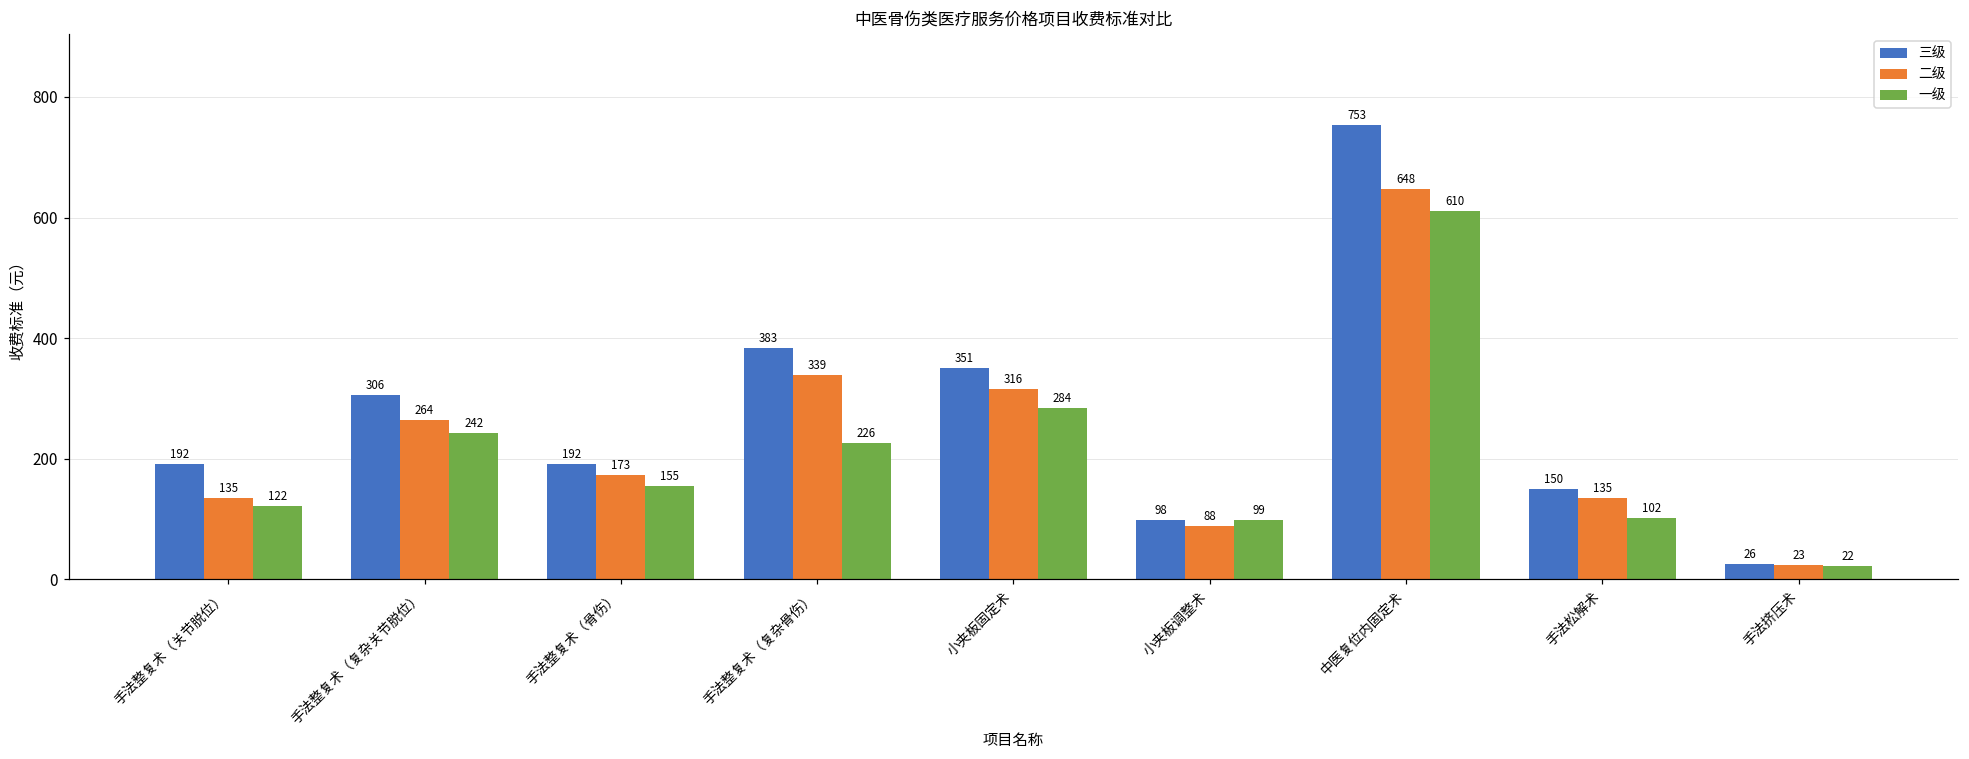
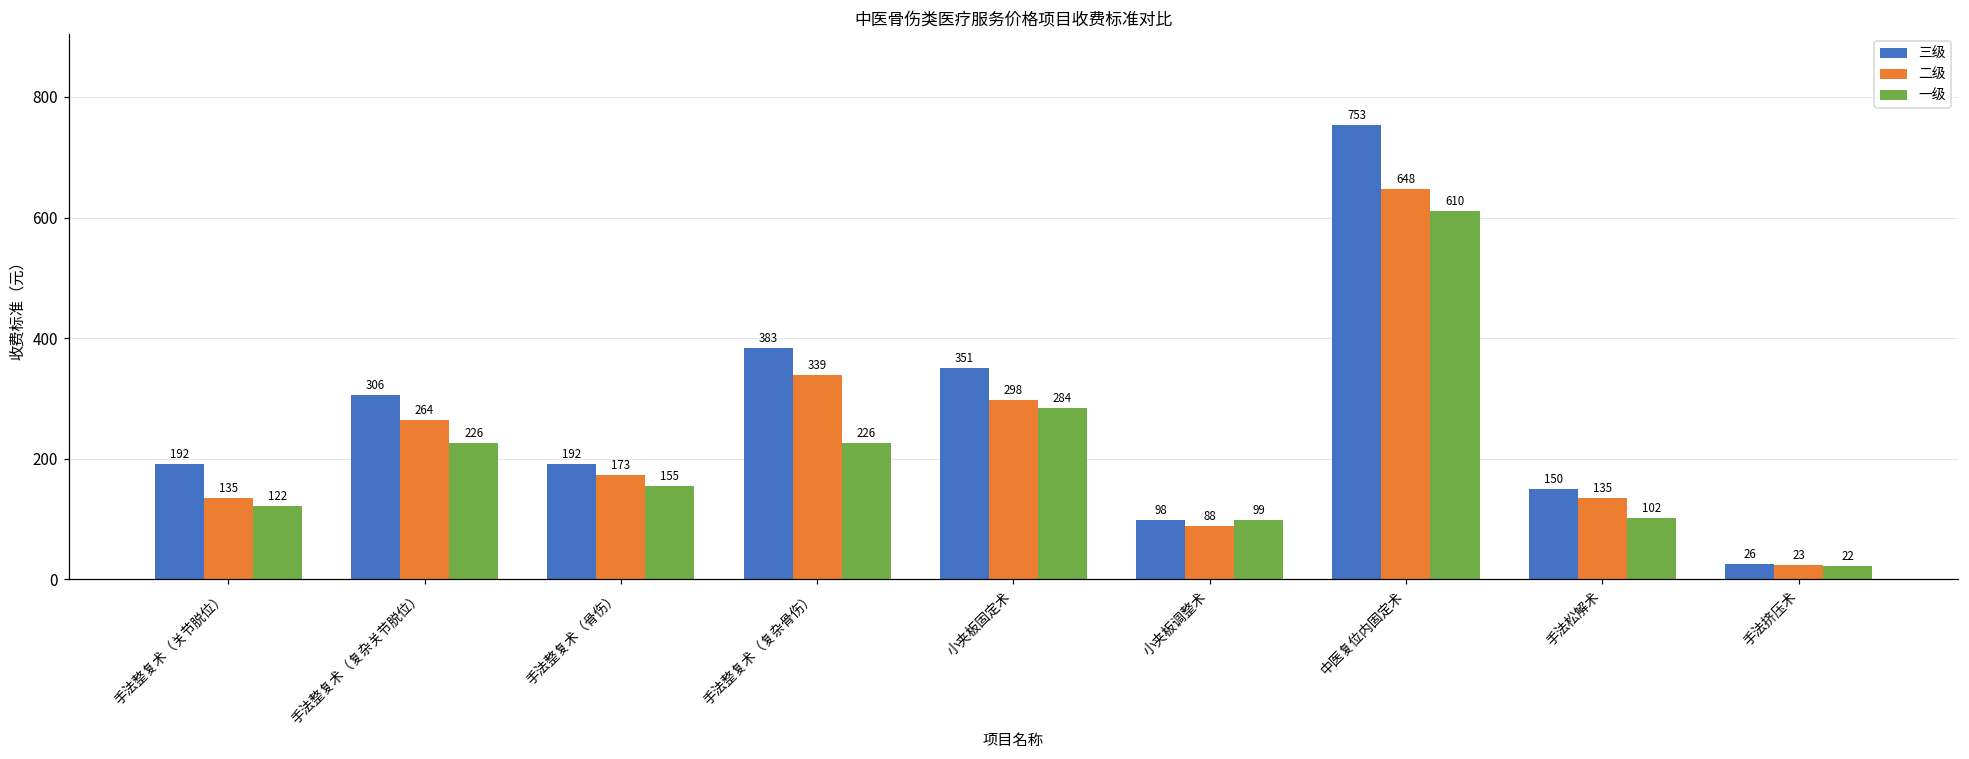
一级, 手法整复术（复杂关节脱位）: 242 -> 226
二级, 小夹板固定术: 316 -> 298
